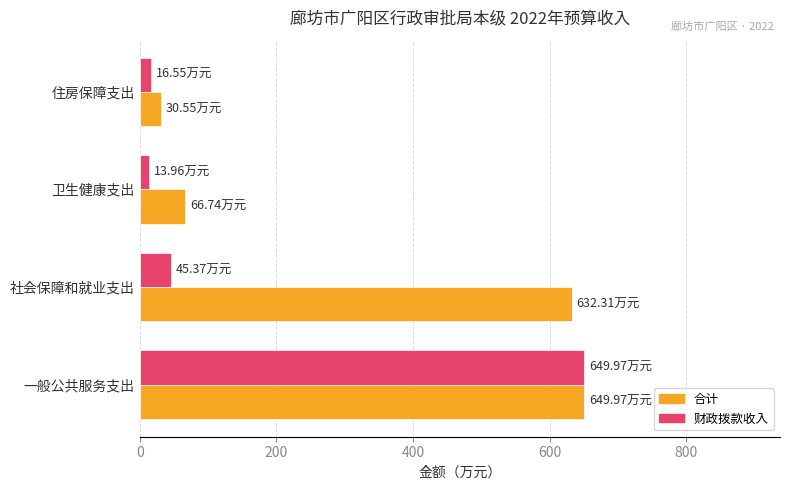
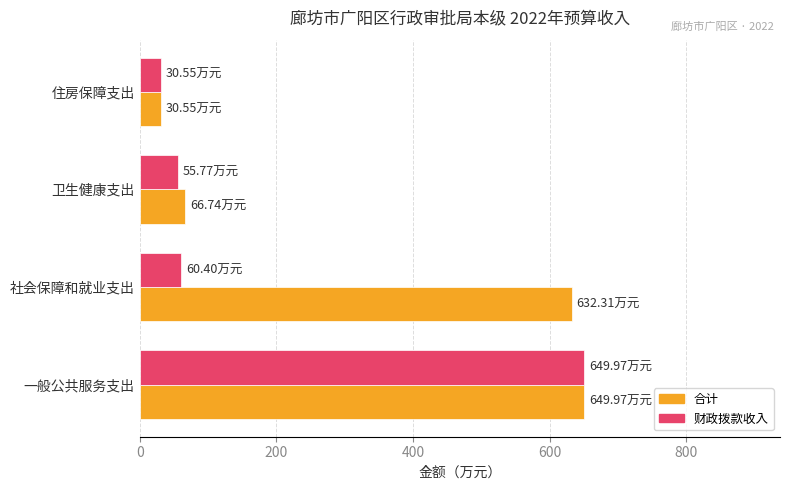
财政拨款收入, 住房保障支出: 16.55 -> 30.55
财政拨款收入, 卫生健康支出: 13.96 -> 55.77
财政拨款收入, 社会保障和就业支出: 45.37 -> 60.40
